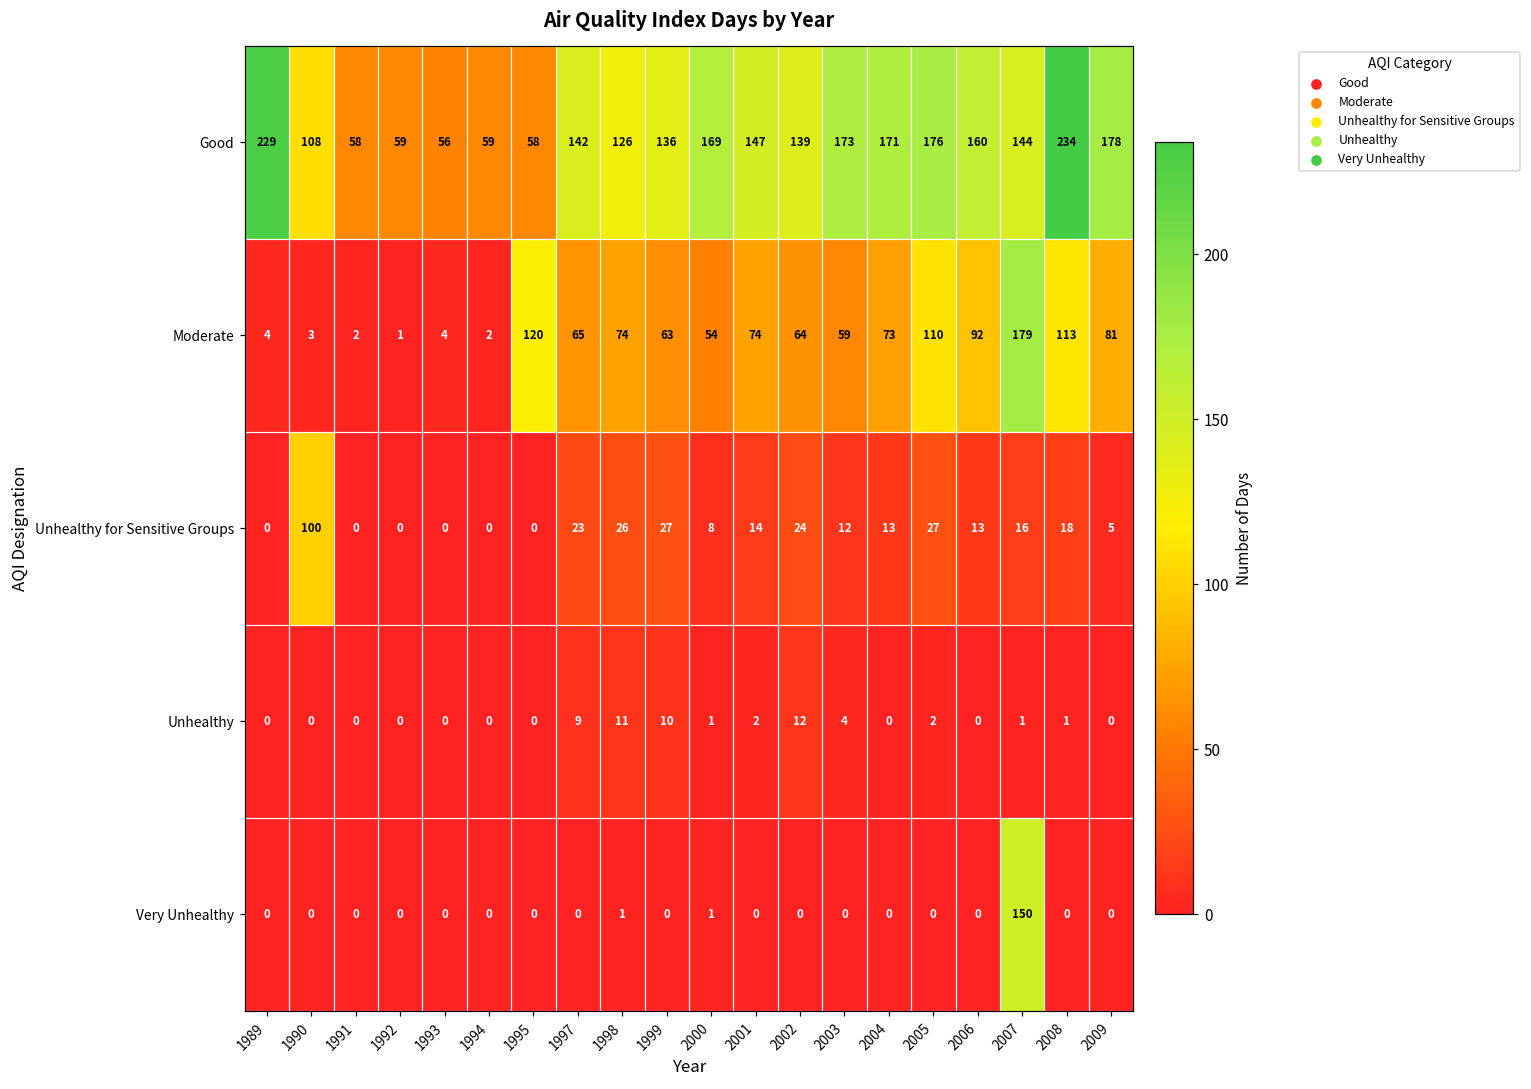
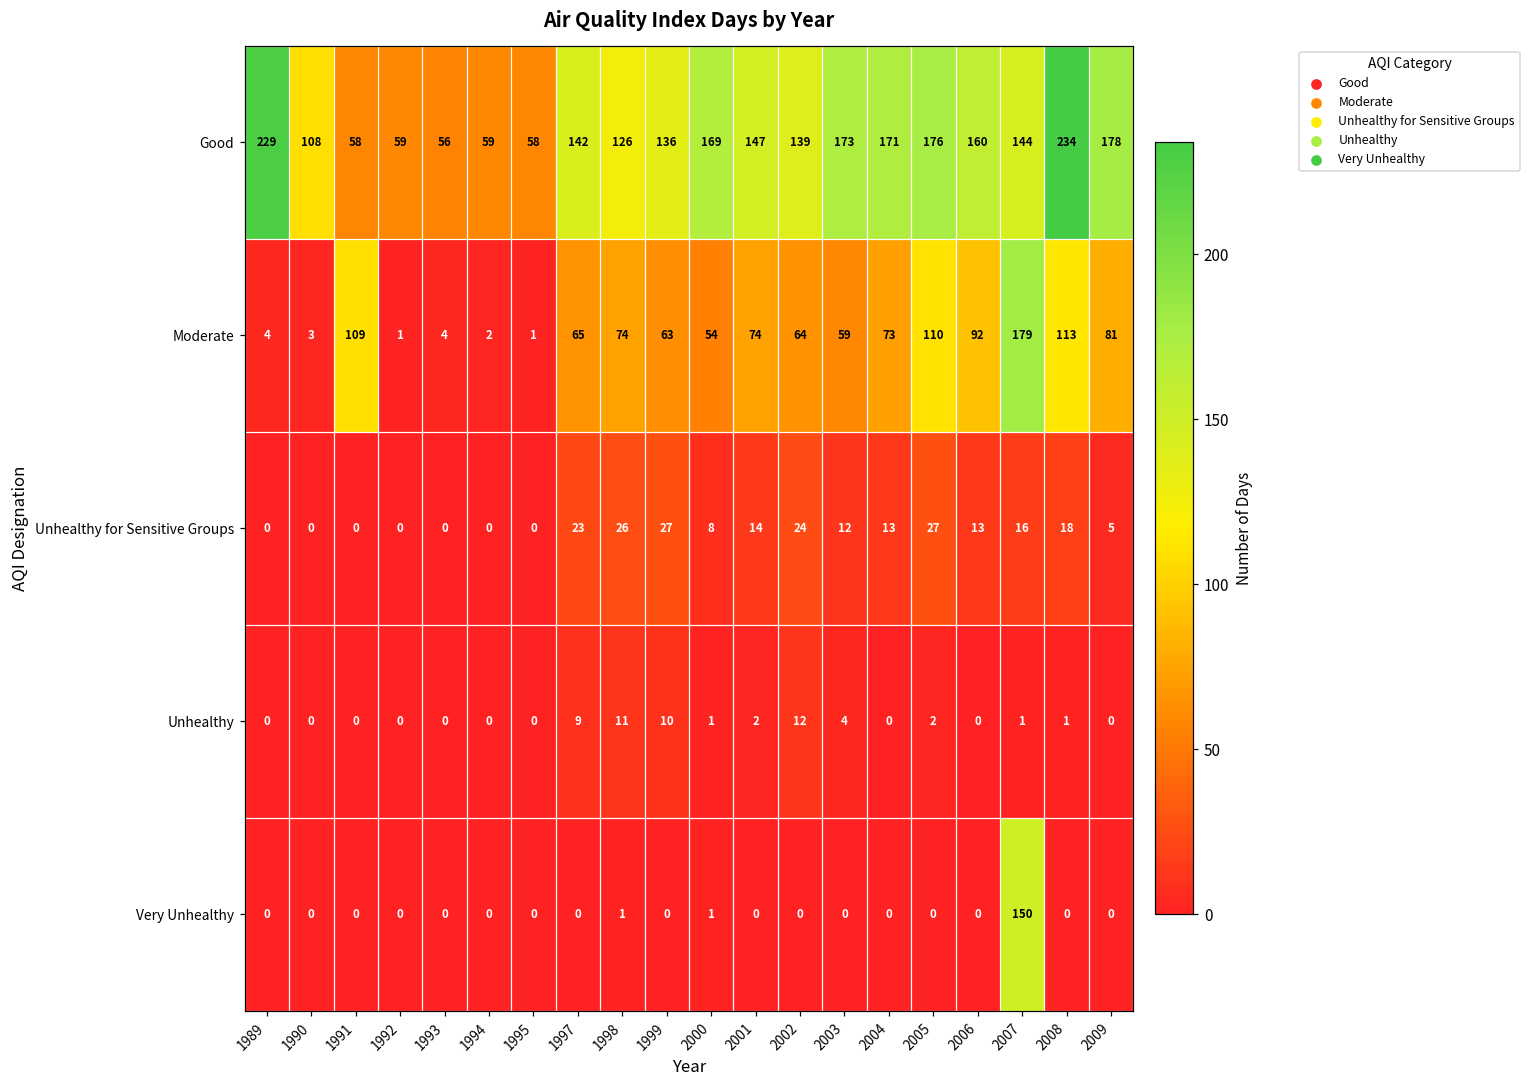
Moderate, 1991: 2 -> 109
Moderate, 1995: 120 -> 1
Unhealthy for Sensitive Groups, 1990: 100 -> 0
